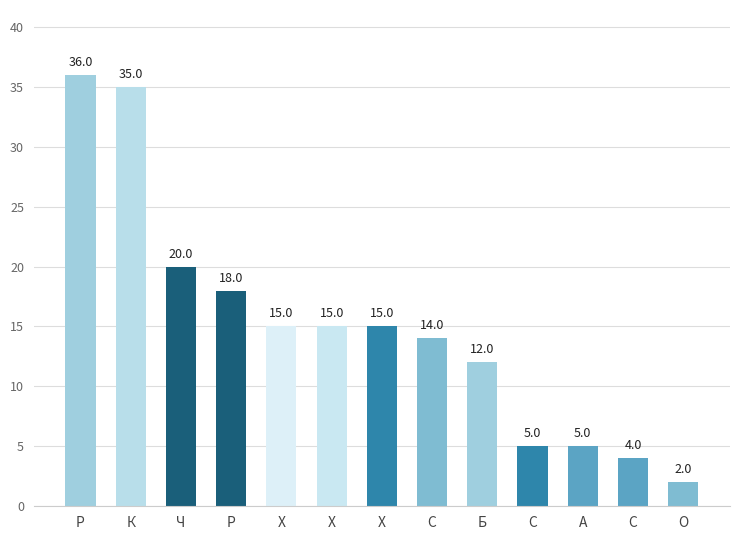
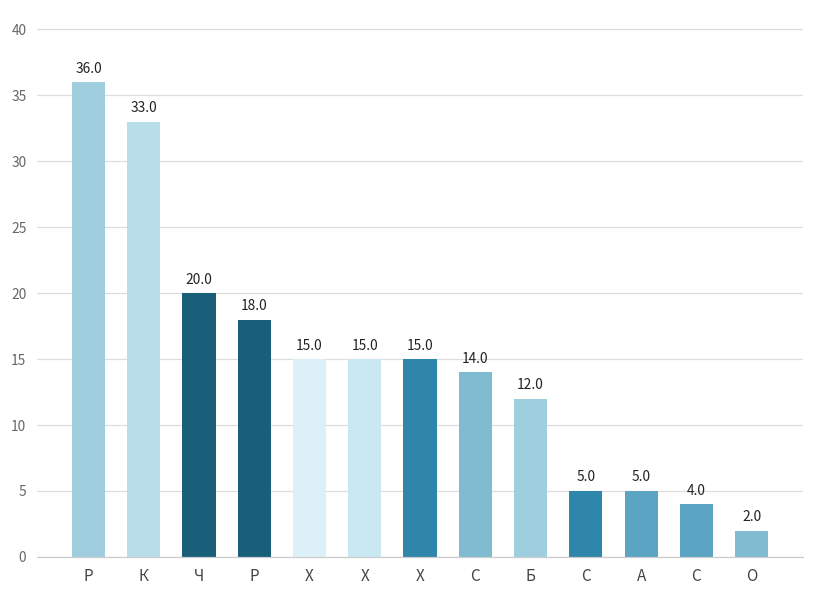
К: 35.0 -> 33.0
